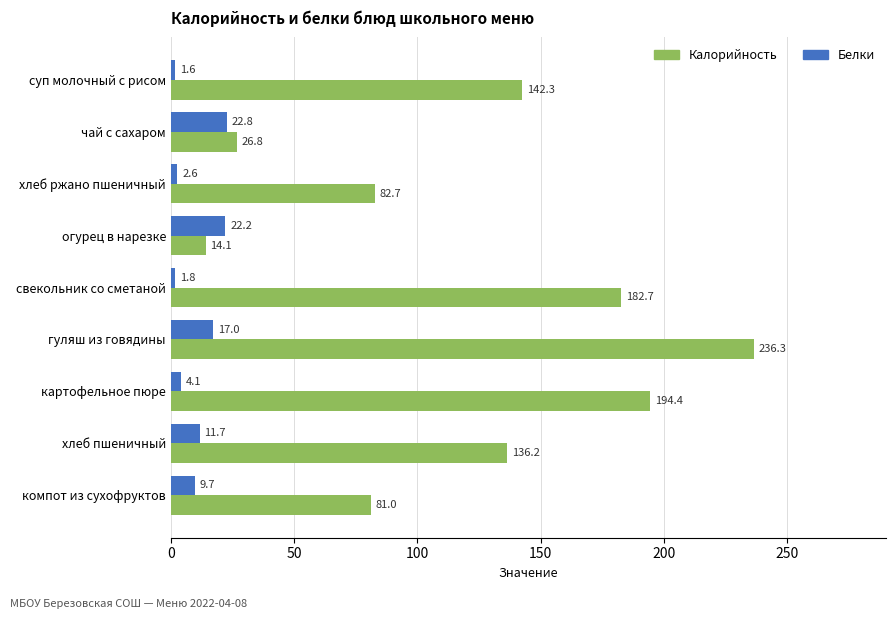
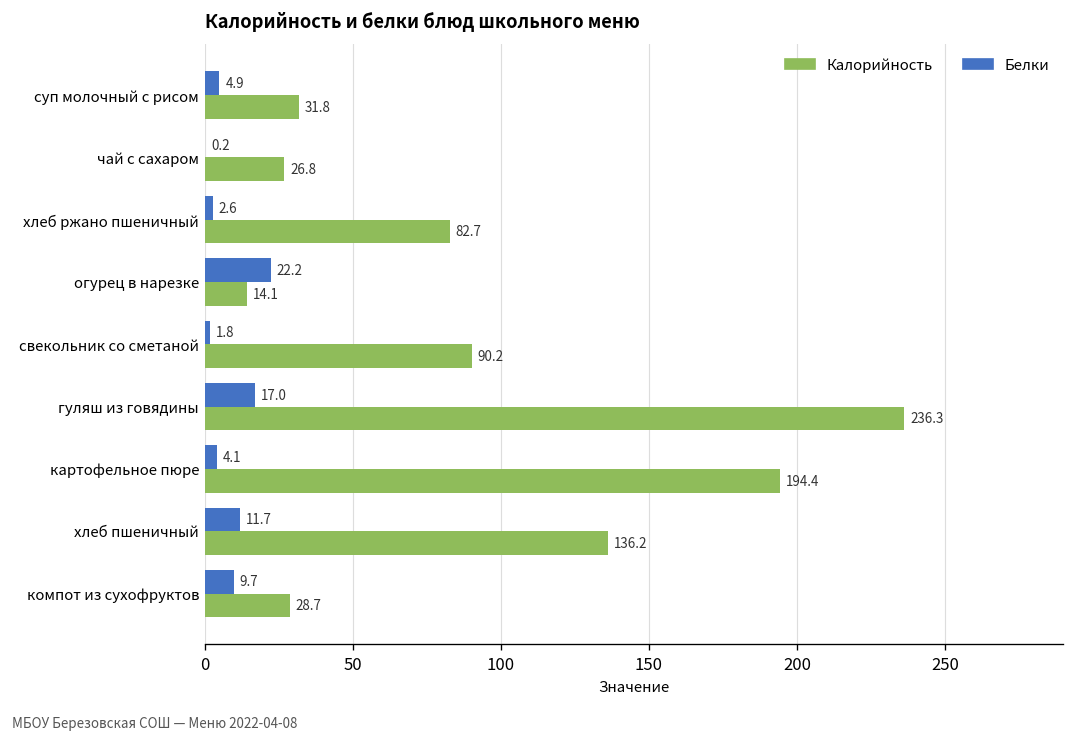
Белки, суп молочный с рисом: 1.6 -> 4.9
Калорийность, суп молочный с рисом: 142.3 -> 31.8
Белки, чай с сахаром: 22.8 -> 0.2
Калорийность, свекольник со сметаной: 182.7 -> 90.2
Калорийность, компот из сухофруктов: 81.0 -> 28.7
